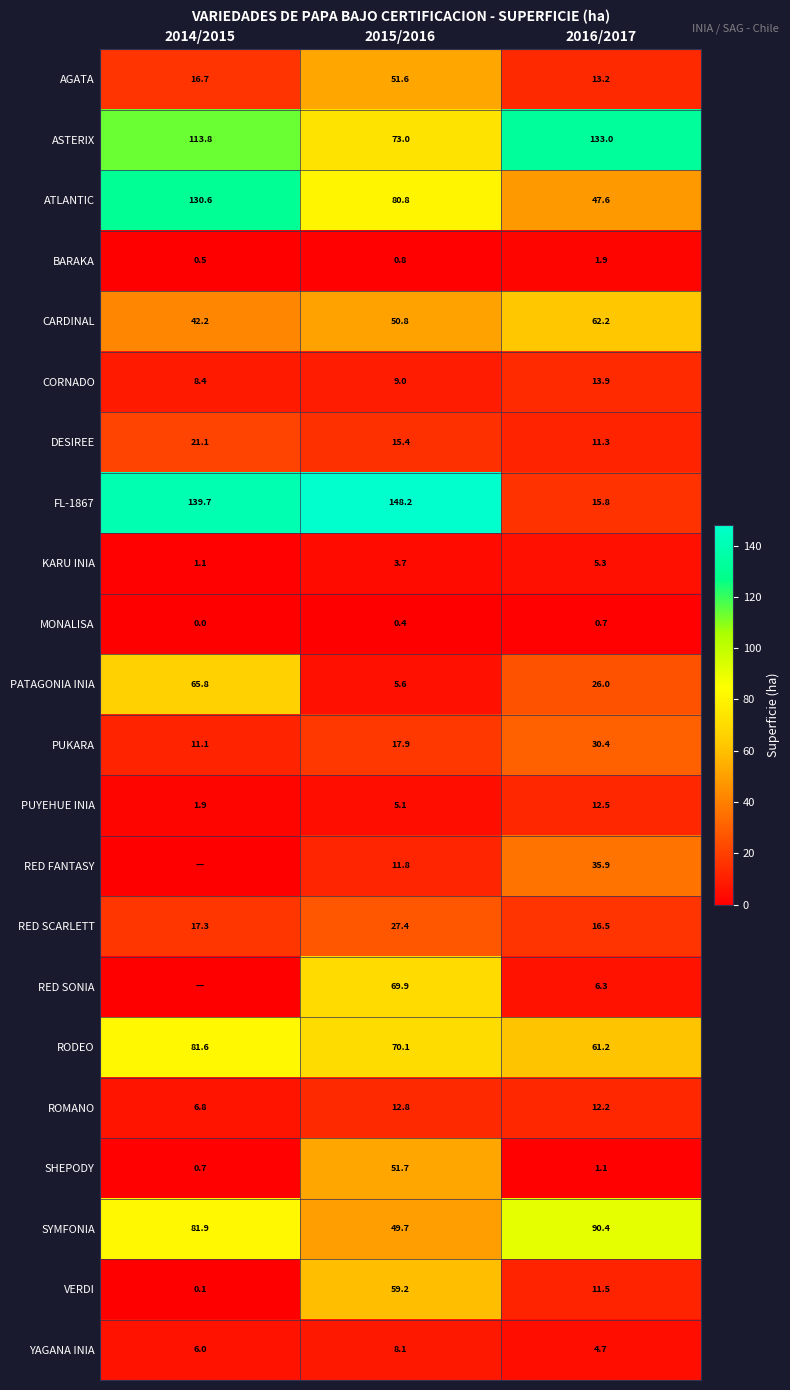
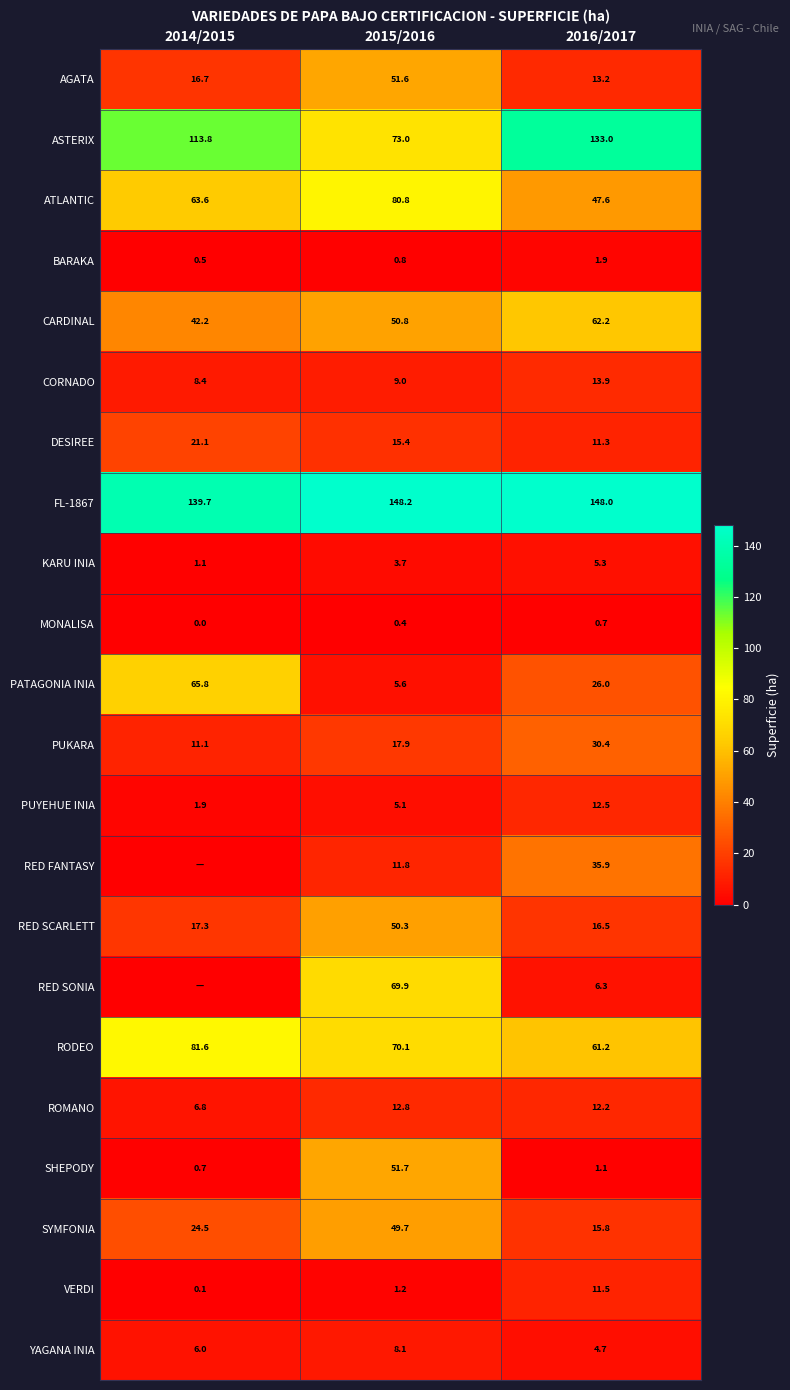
ATLANTIC, 2014/2015: 130.6 -> 63.6
FL-1867, 2016/2017: 15.8 -> 148.0
RED SCARLETT, 2015/2016: 27.4 -> 50.3
SYMFONIA, 2014/2015: 81.9 -> 24.5
SYMFONIA, 2016/2017: 90.4 -> 15.8
VERDI, 2015/2016: 59.2 -> 1.2
